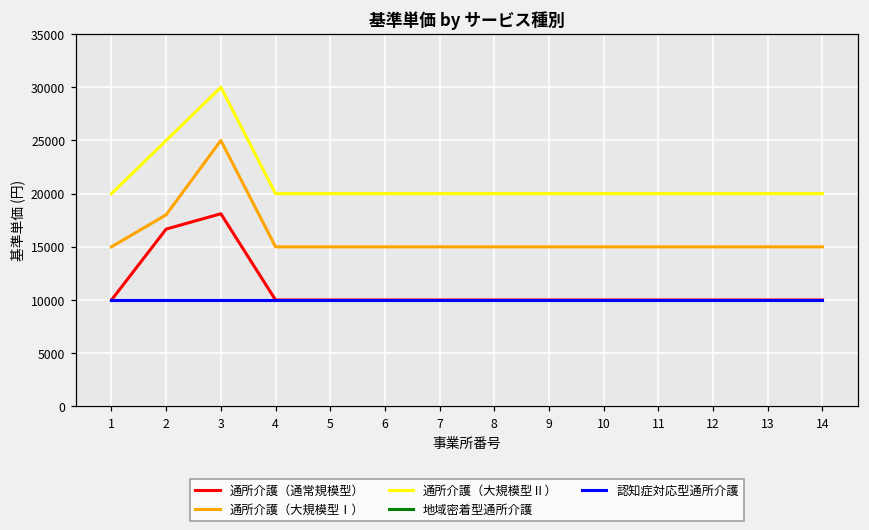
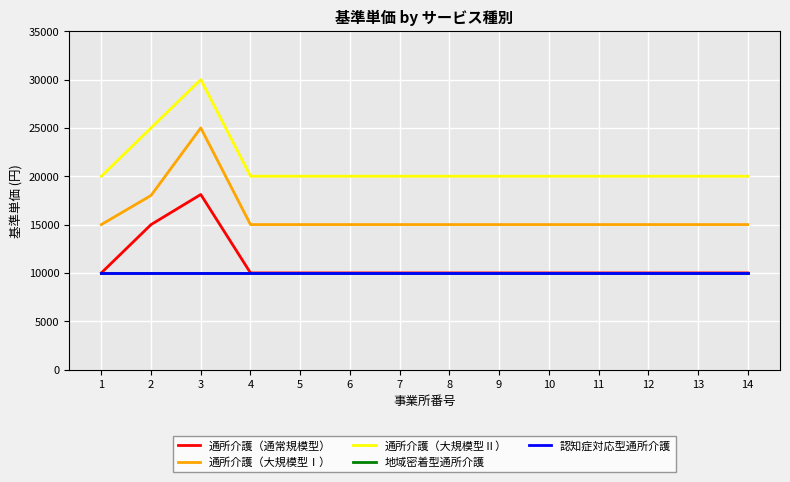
通所介護（通常規模型）, 2: 17000 -> 15000
